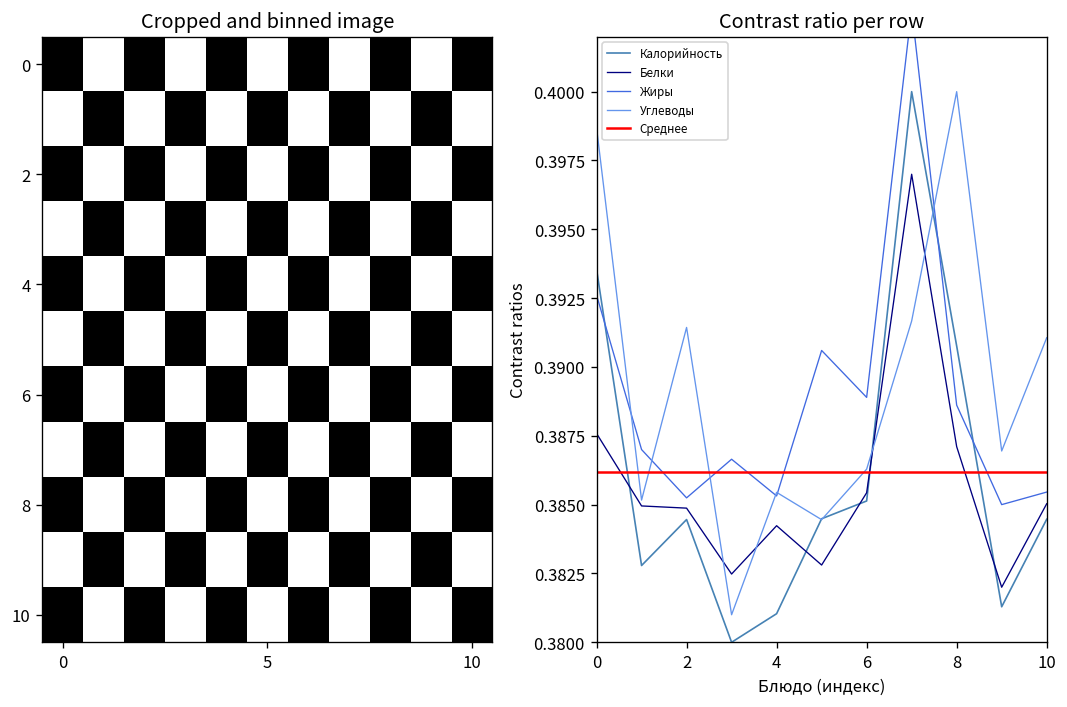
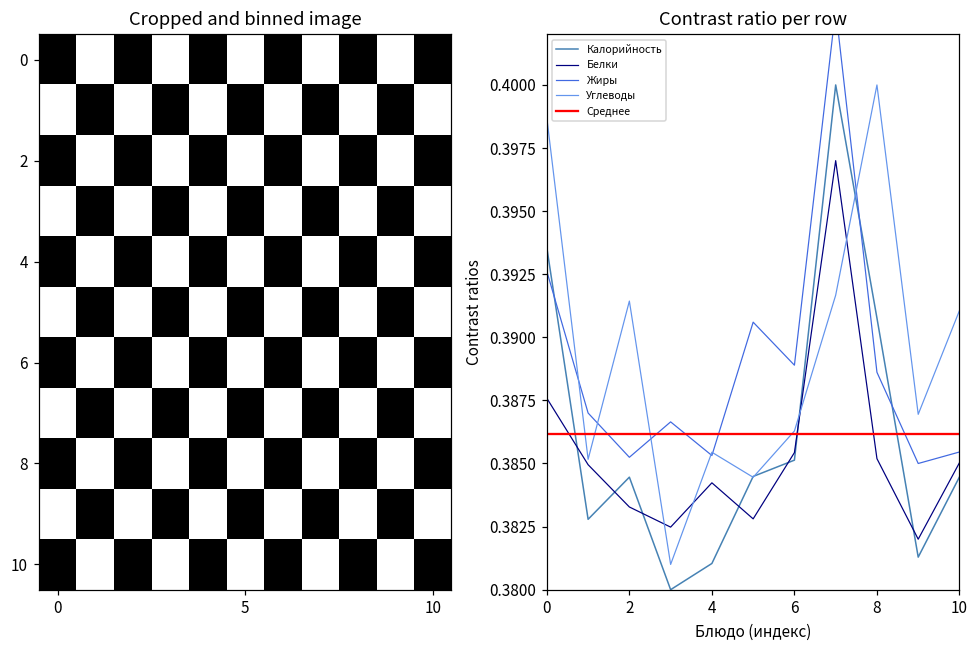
Contrast ratio per row, Белки, 2: 0.3849 -> 0.3833
Contrast ratio per row, Белки, 8: 0.3871 -> 0.3852
